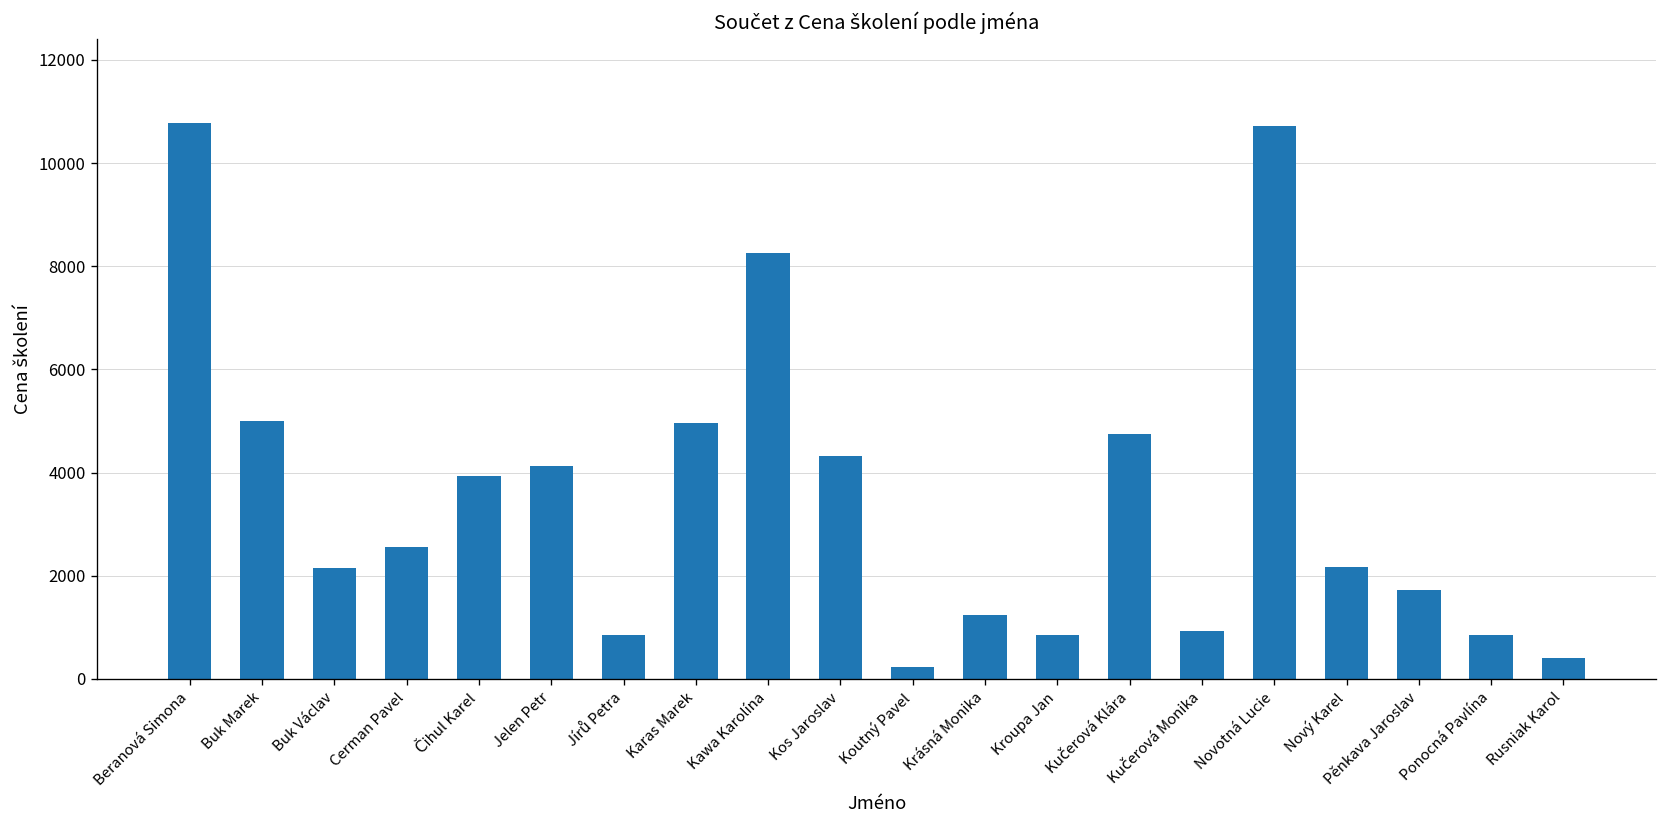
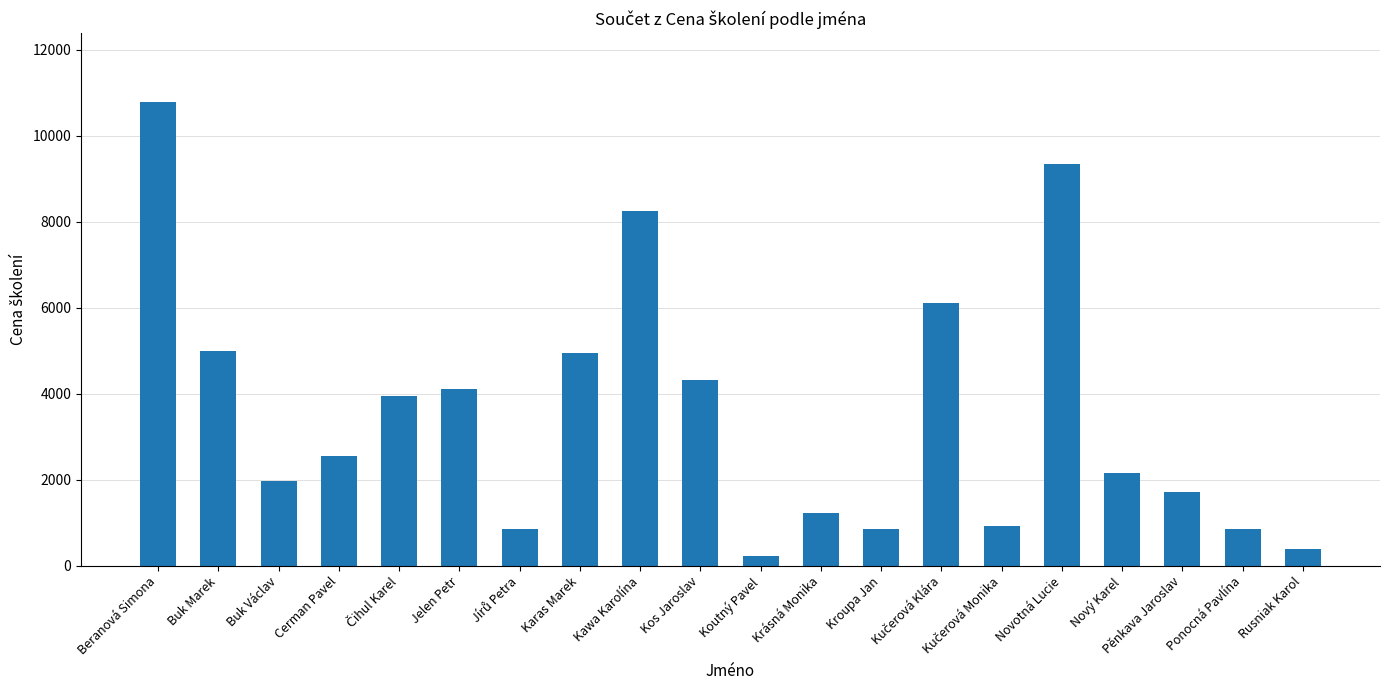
Buk Václav: 2200 -> 2000
Kučerová Klára: 4700 -> 6100
Novotná Lucie: 10700 -> 9300
